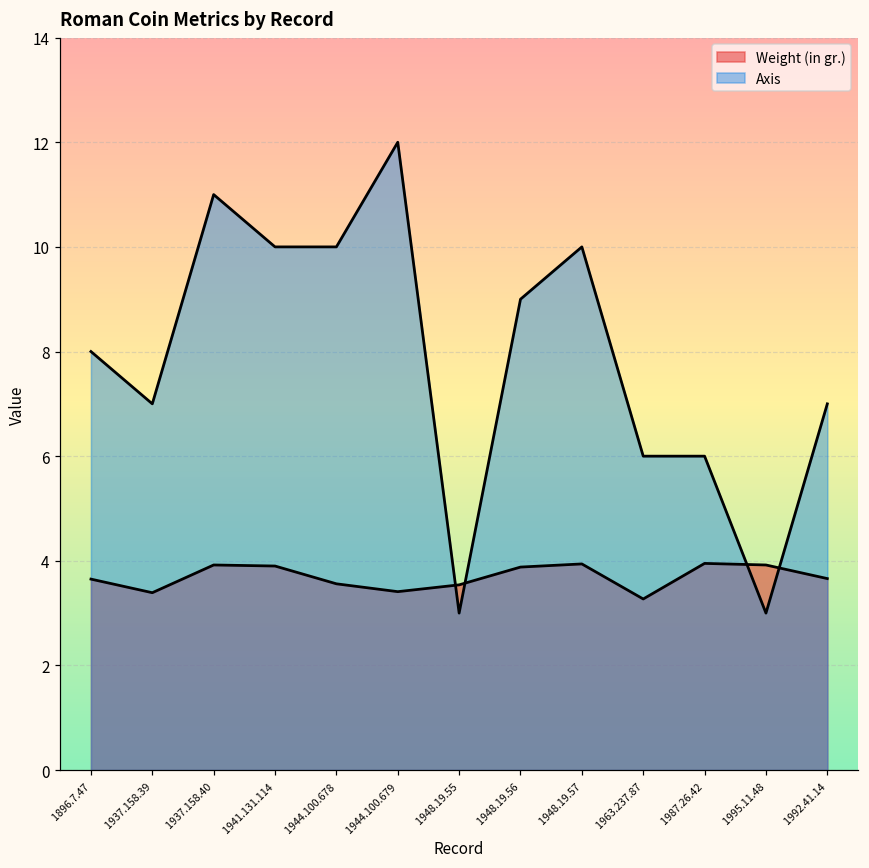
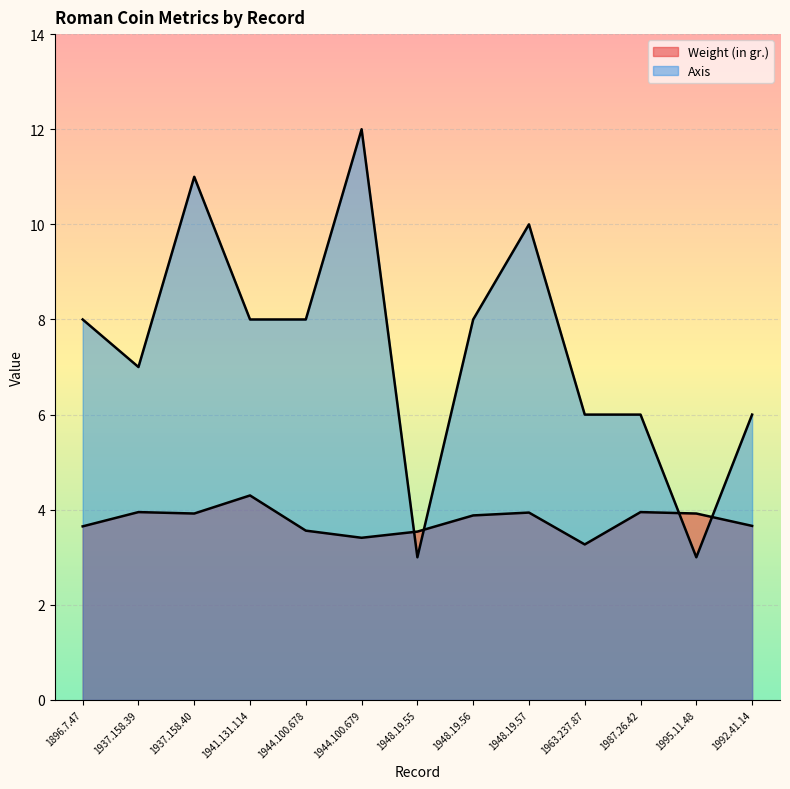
Weight (in gr.), 1937.158.39: 3.4 -> 4.0
Weight (in gr.), 1941.131.114: 3.9 -> 4.3
Axis, 1941.131.114: 10 -> 8
Axis, 1944.100.678: 10 -> 8
Axis, 1948.19.56: 9 -> 8
Axis, 1992.41.14: 7 -> 6
